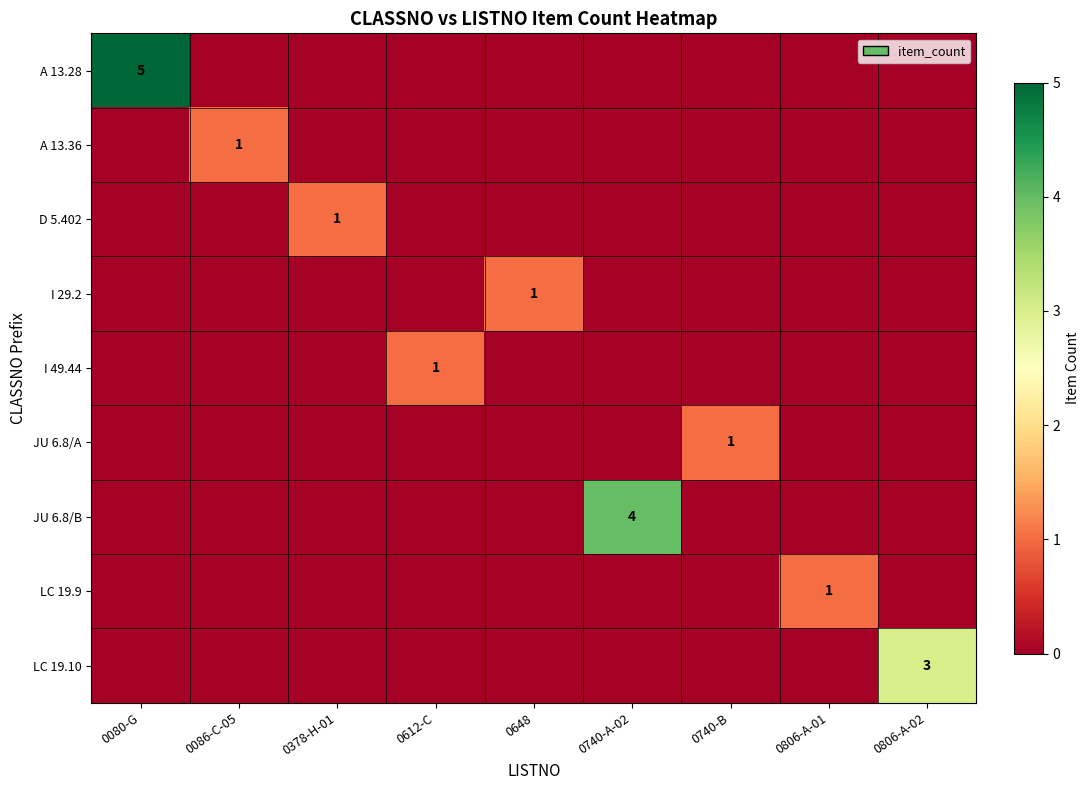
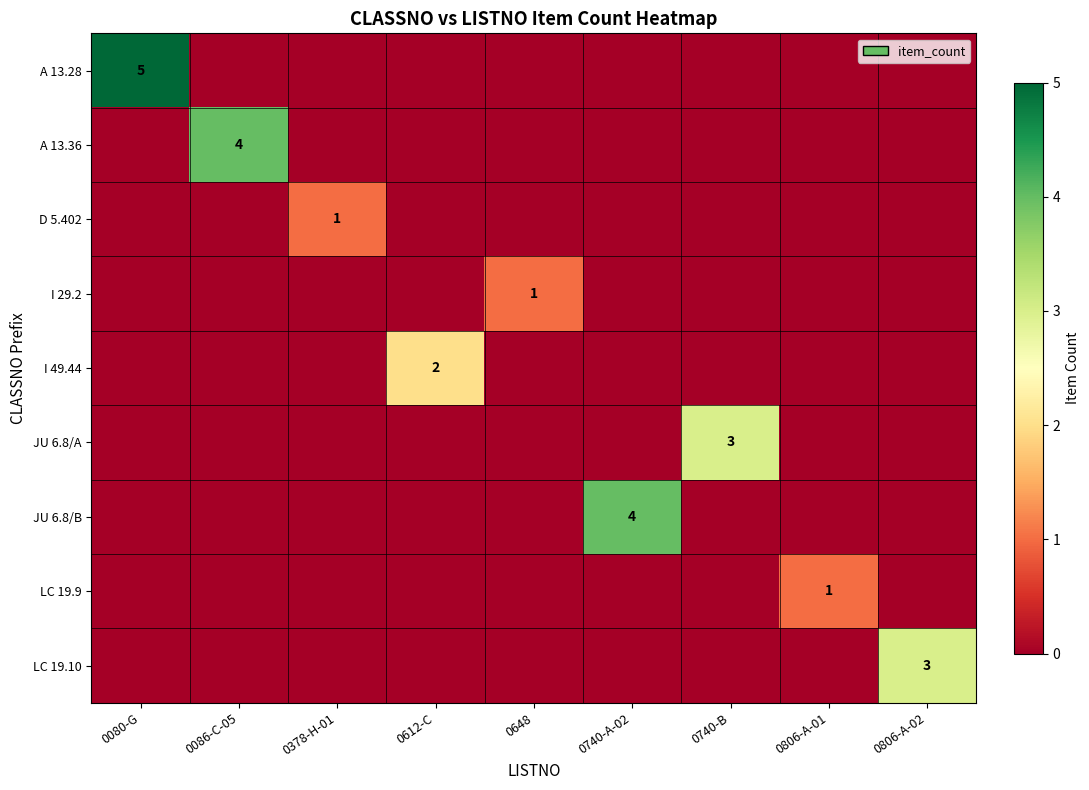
A 13.36, 0086-C-05: 1 -> 4
I 49.44, 0612-C: 1 -> 2
JU 6.8/A, 0740-B: 1 -> 3
